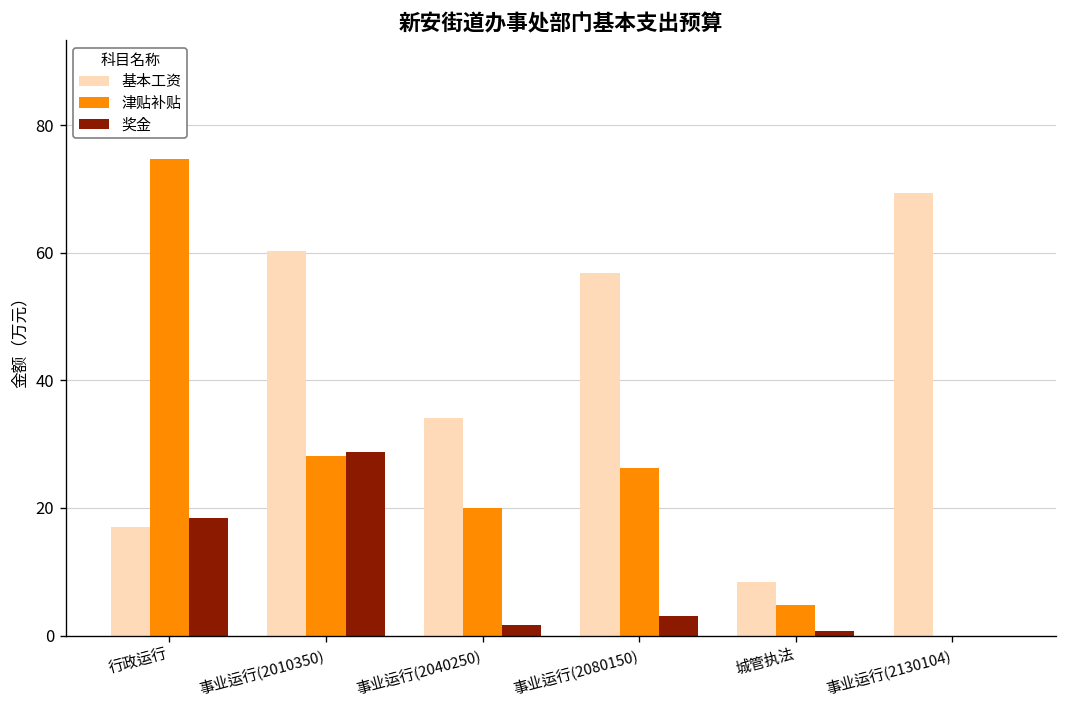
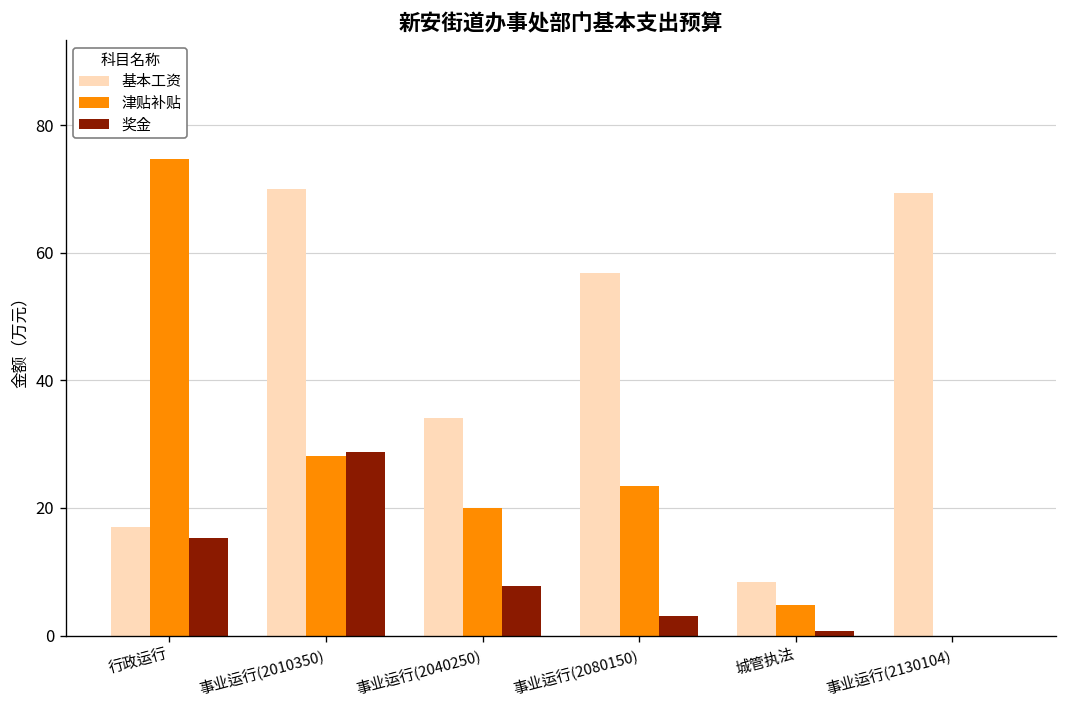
奖金, 行政运行: 18 -> 15
基本工资, 事业运行(2010350): 60 -> 70
奖金, 事业运行(2040250): 2 -> 8
津贴补贴, 事业运行(2080150): 26 -> 23
